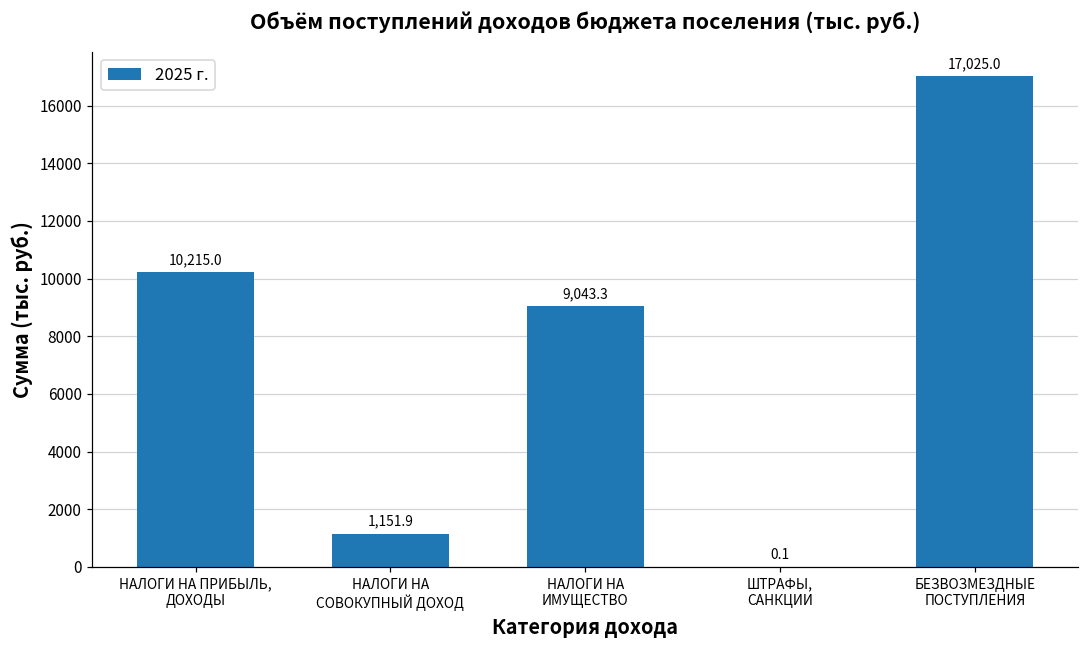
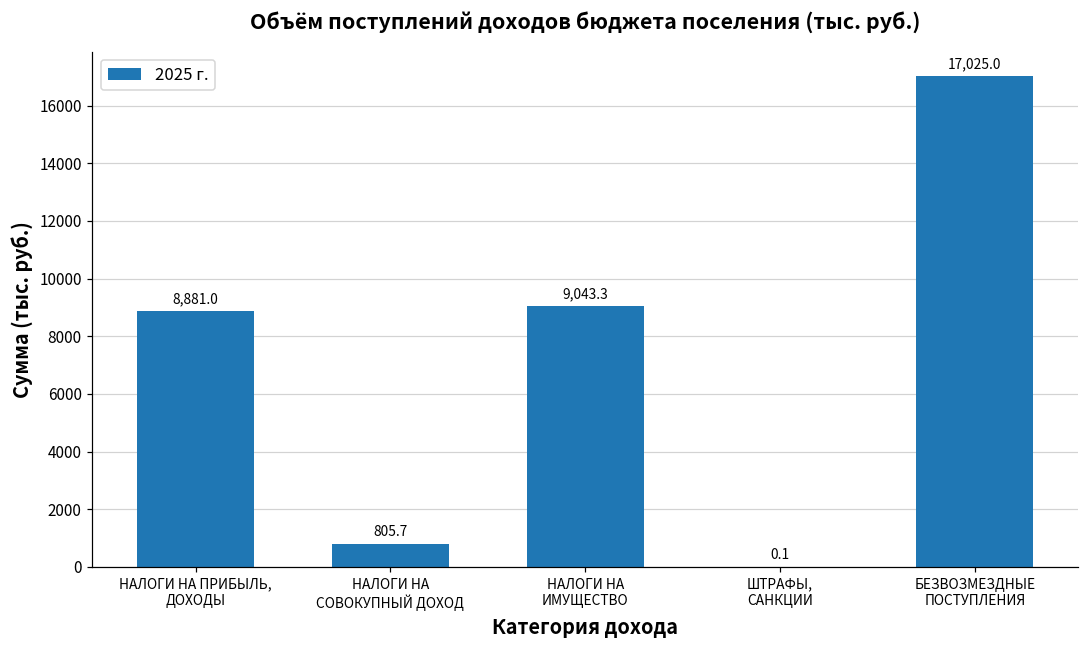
НАЛОГИ НА ПРИБЫЛЬ, ДОХОДЫ: 10,215.0 -> 8,881.0
НАЛОГИ НА СОВОКУПНЫЙ ДОХОД: 1,151.9 -> 805.7
